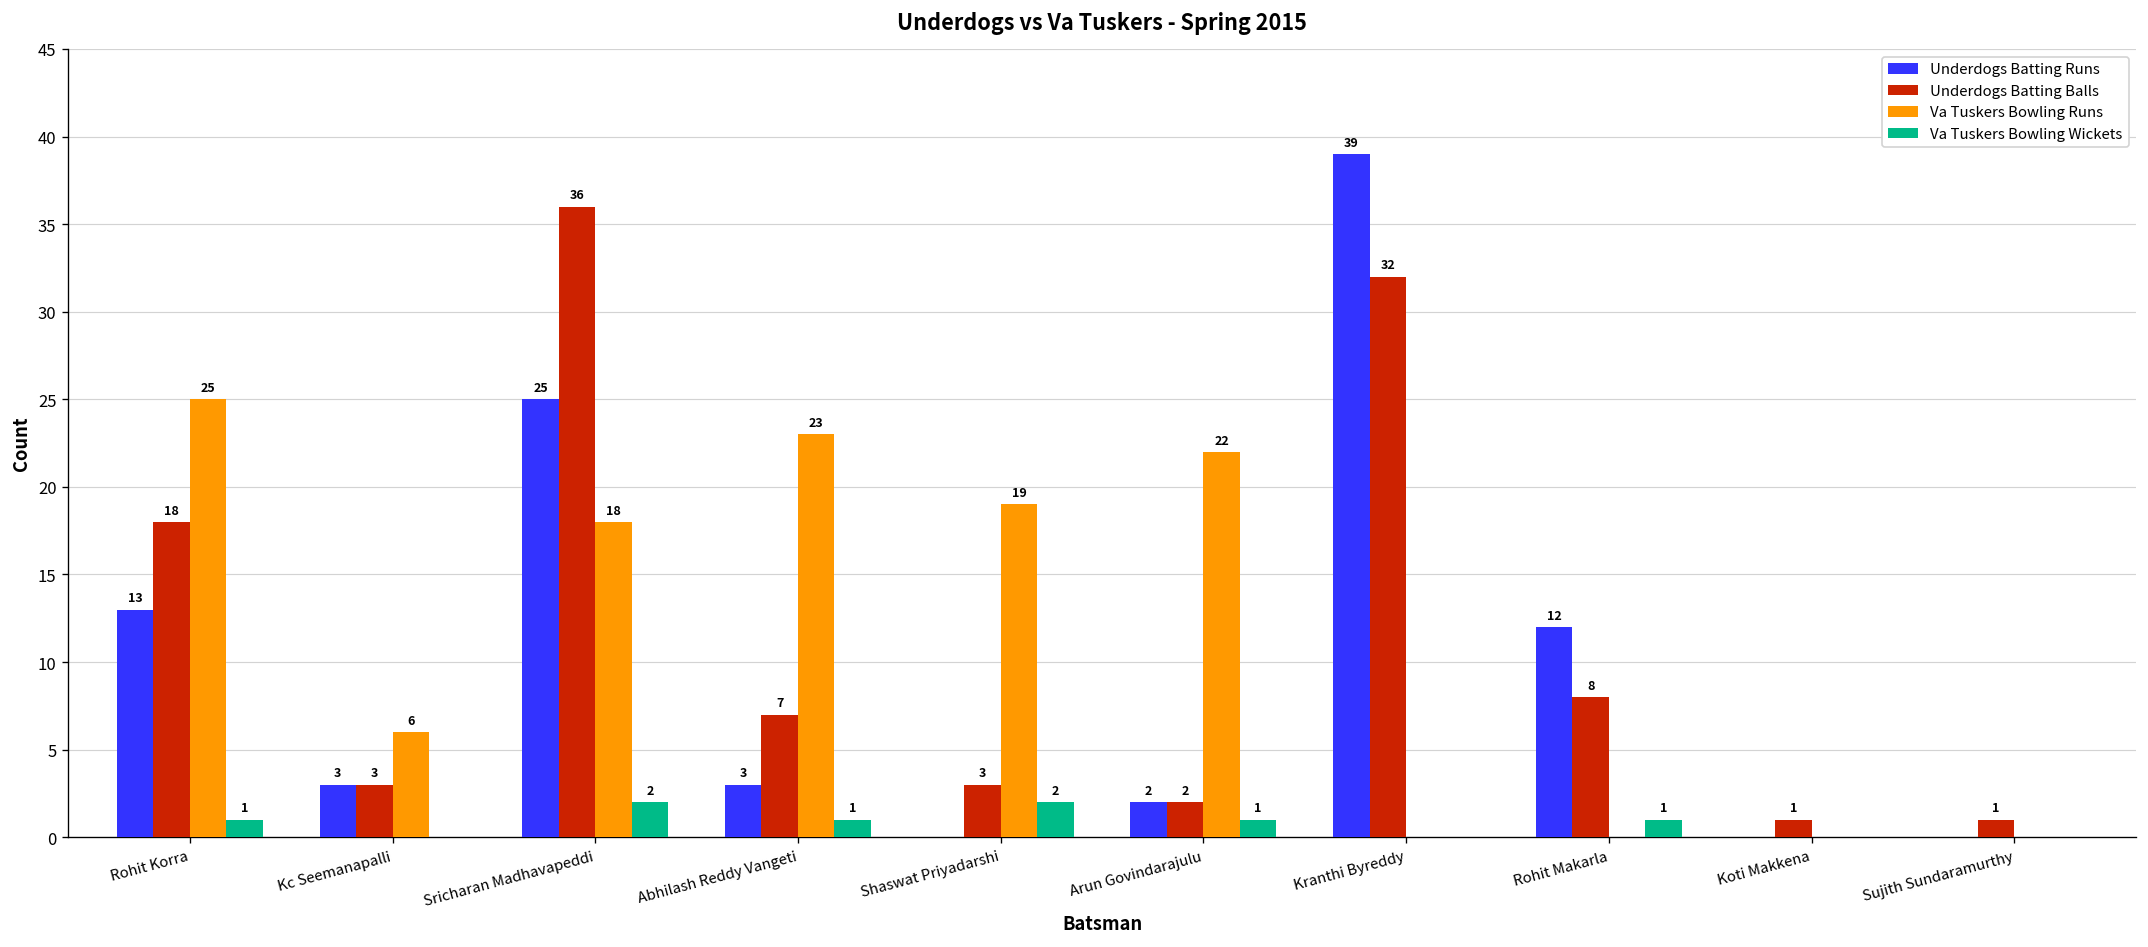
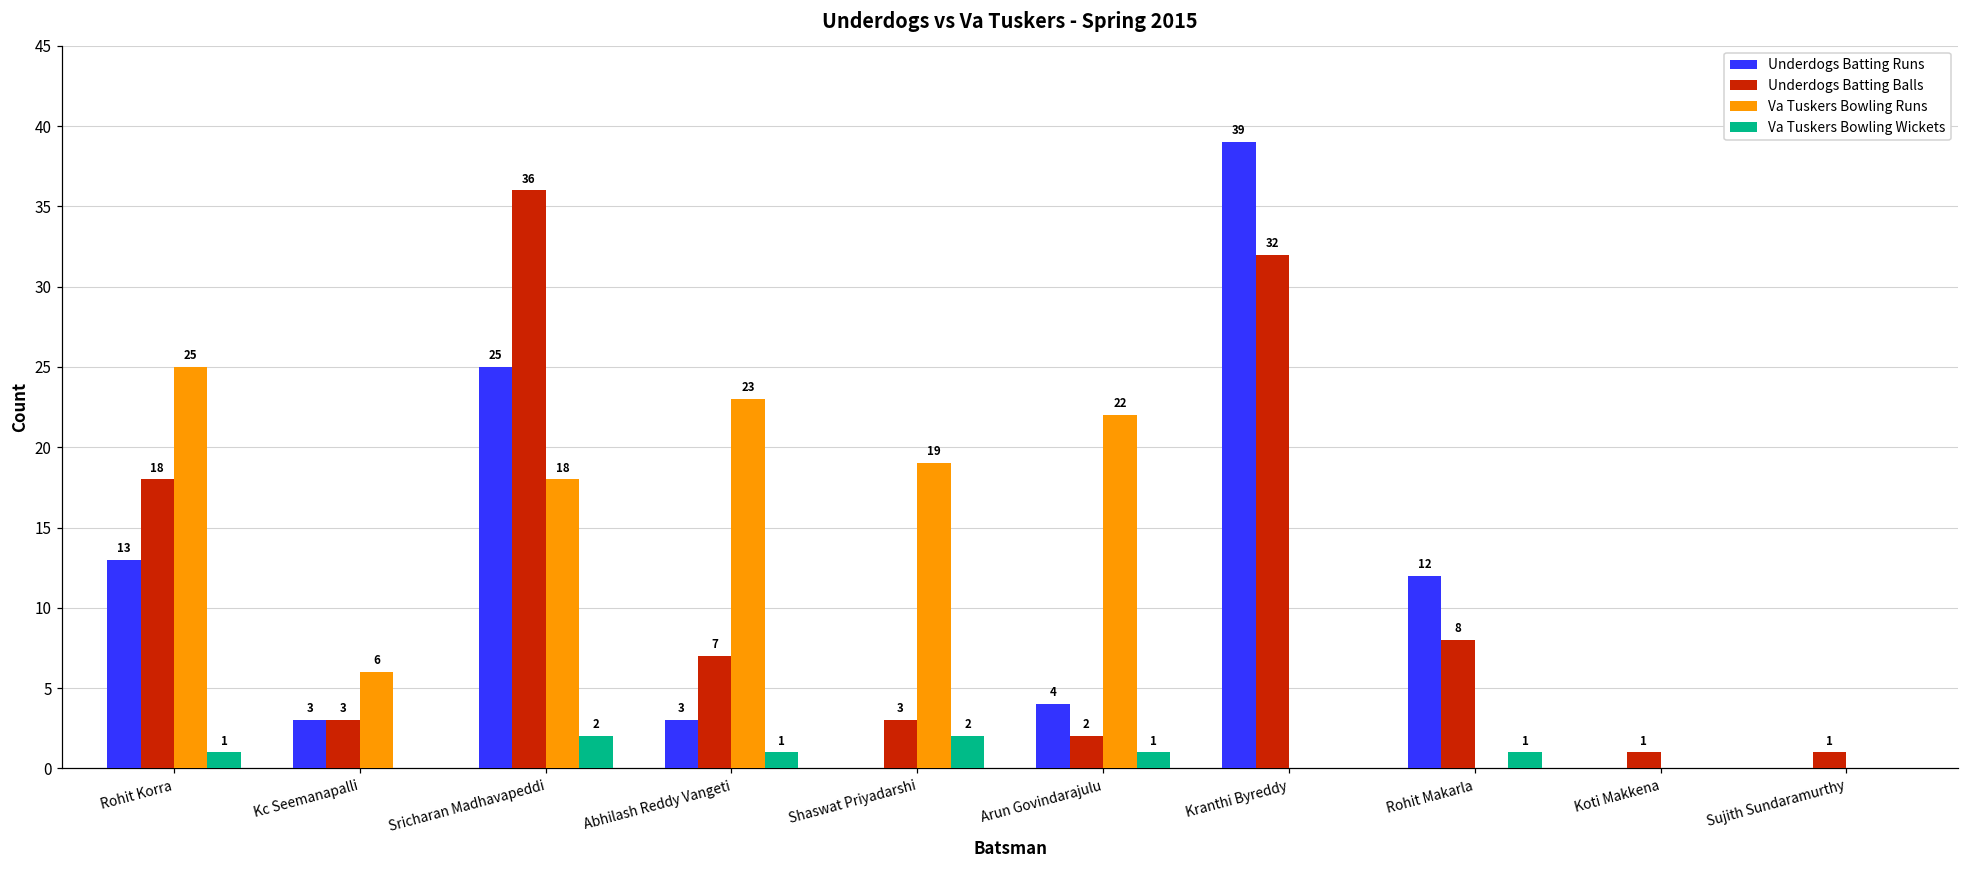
Underdogs Batting Runs, Arun Govindarajulu: 2 -> 4
